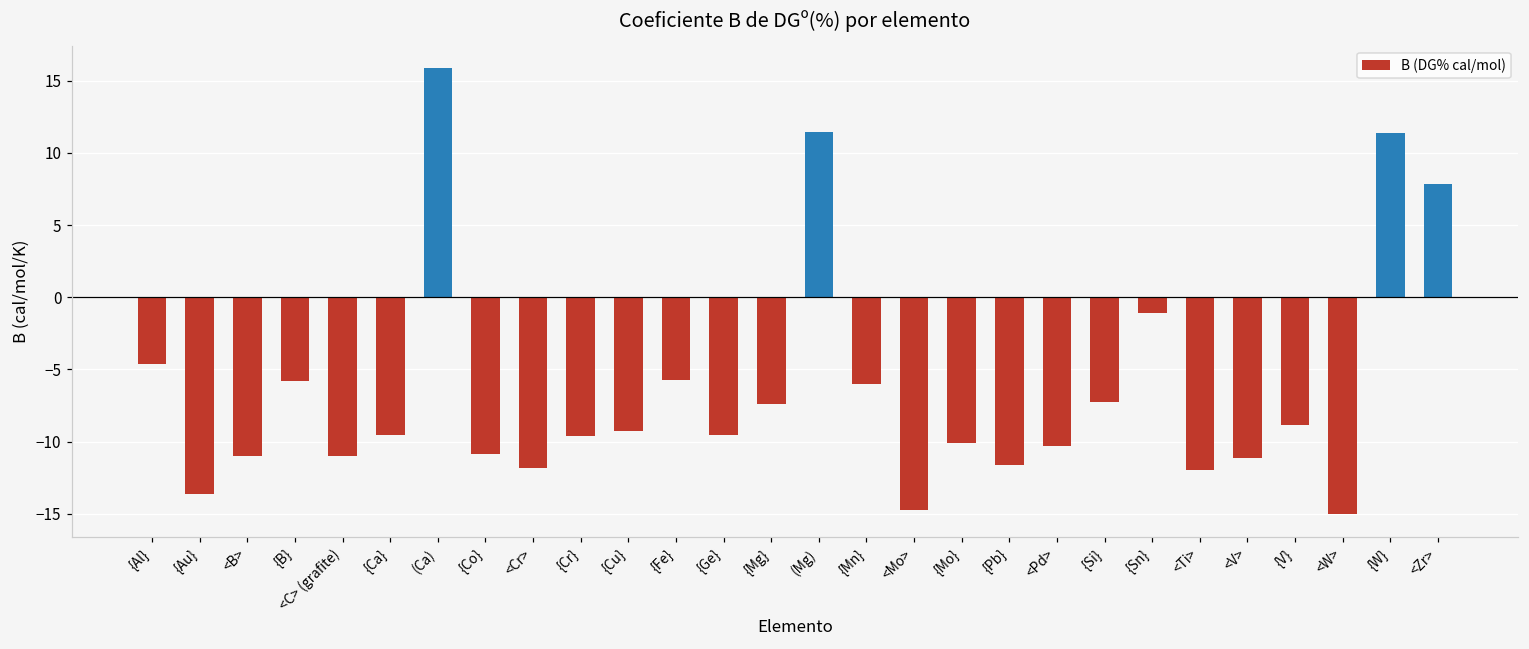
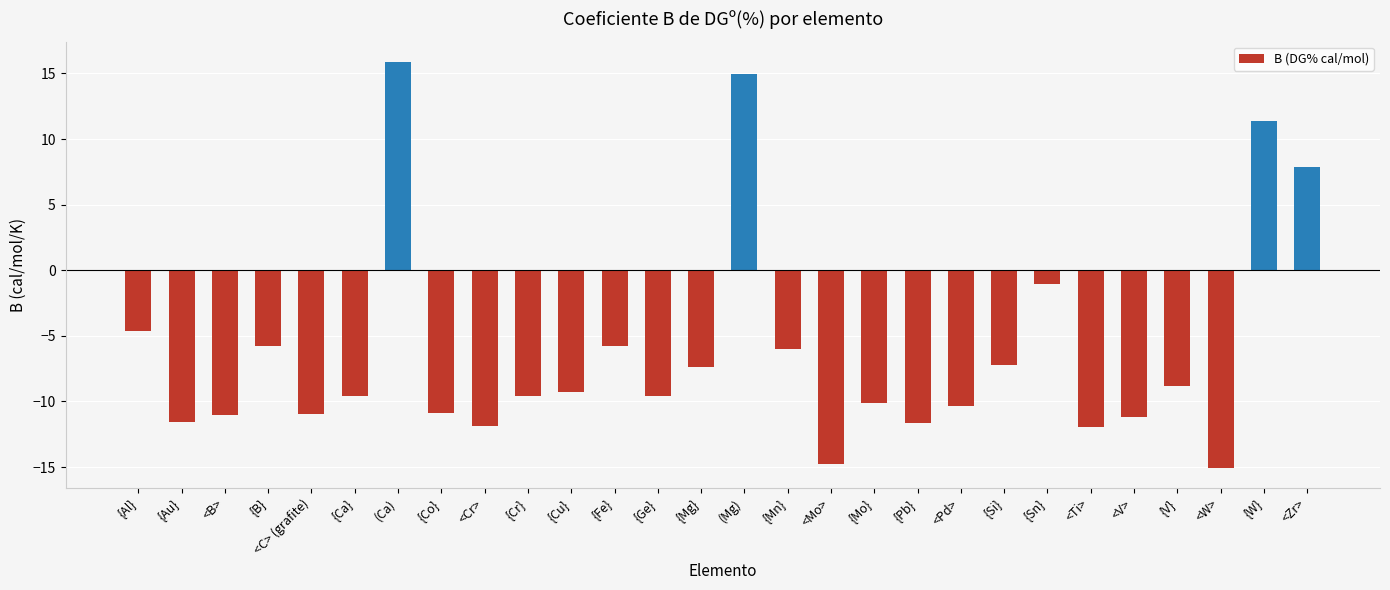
{Au}: -13.6 -> -11.5
(Mg): 11.4 -> 15.0
